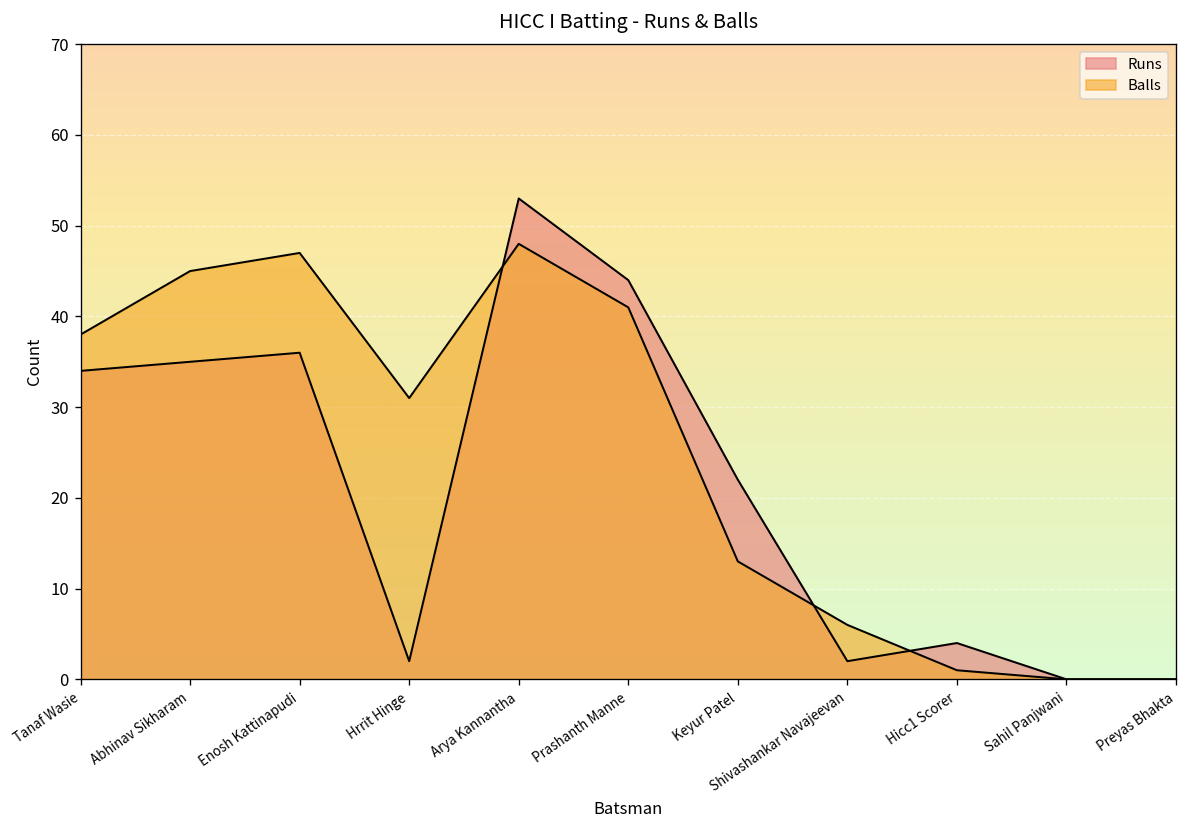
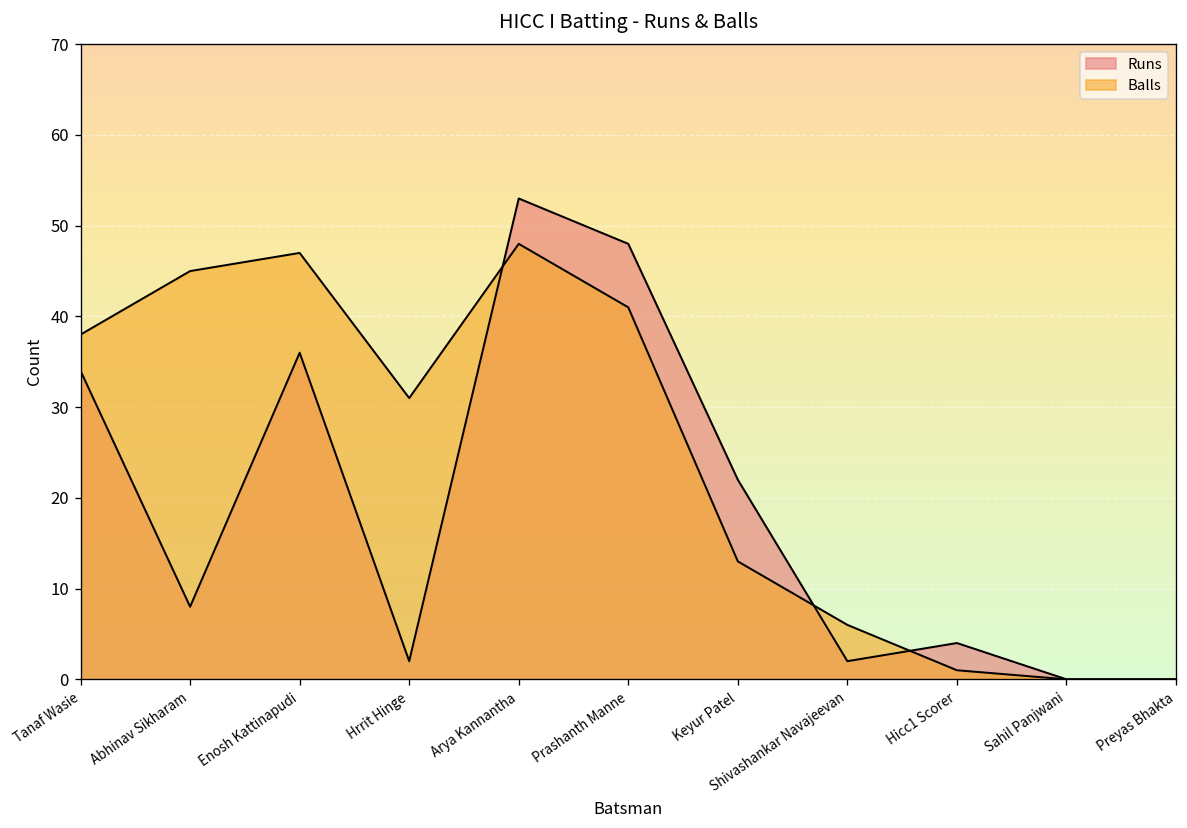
Runs, Abhinav Sikharam: 35 -> 8
Runs, Prashanth Manne: 44 -> 48
